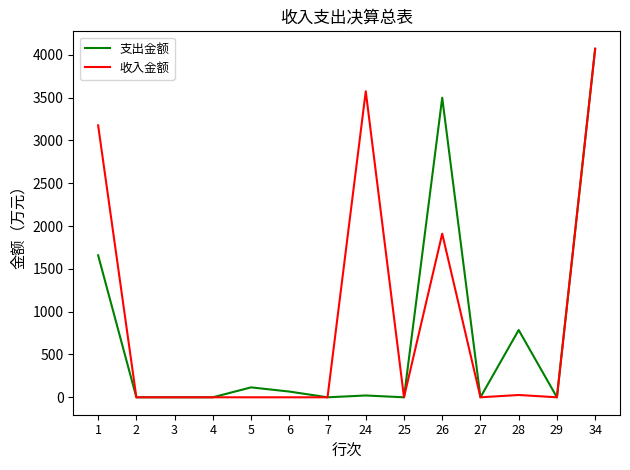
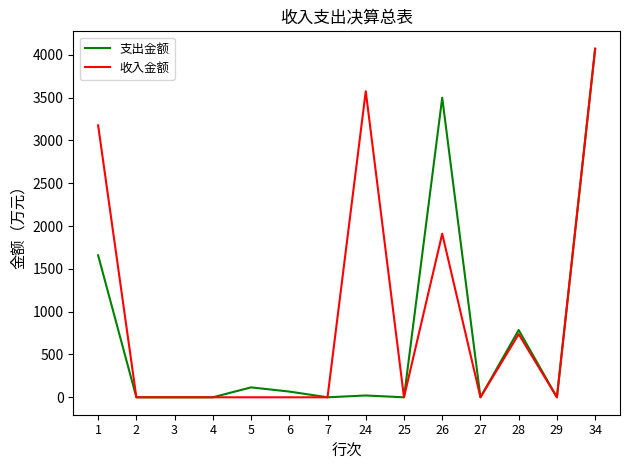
收入金额, 28: 0 -> 700
